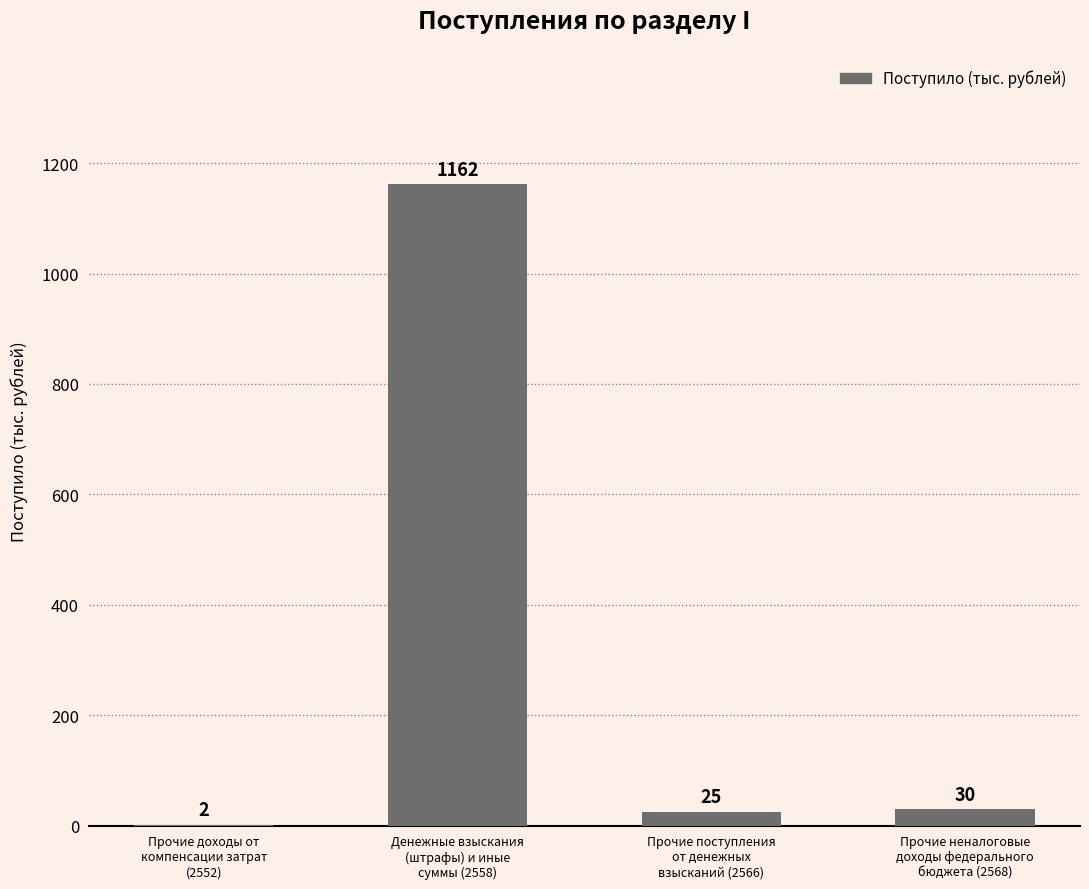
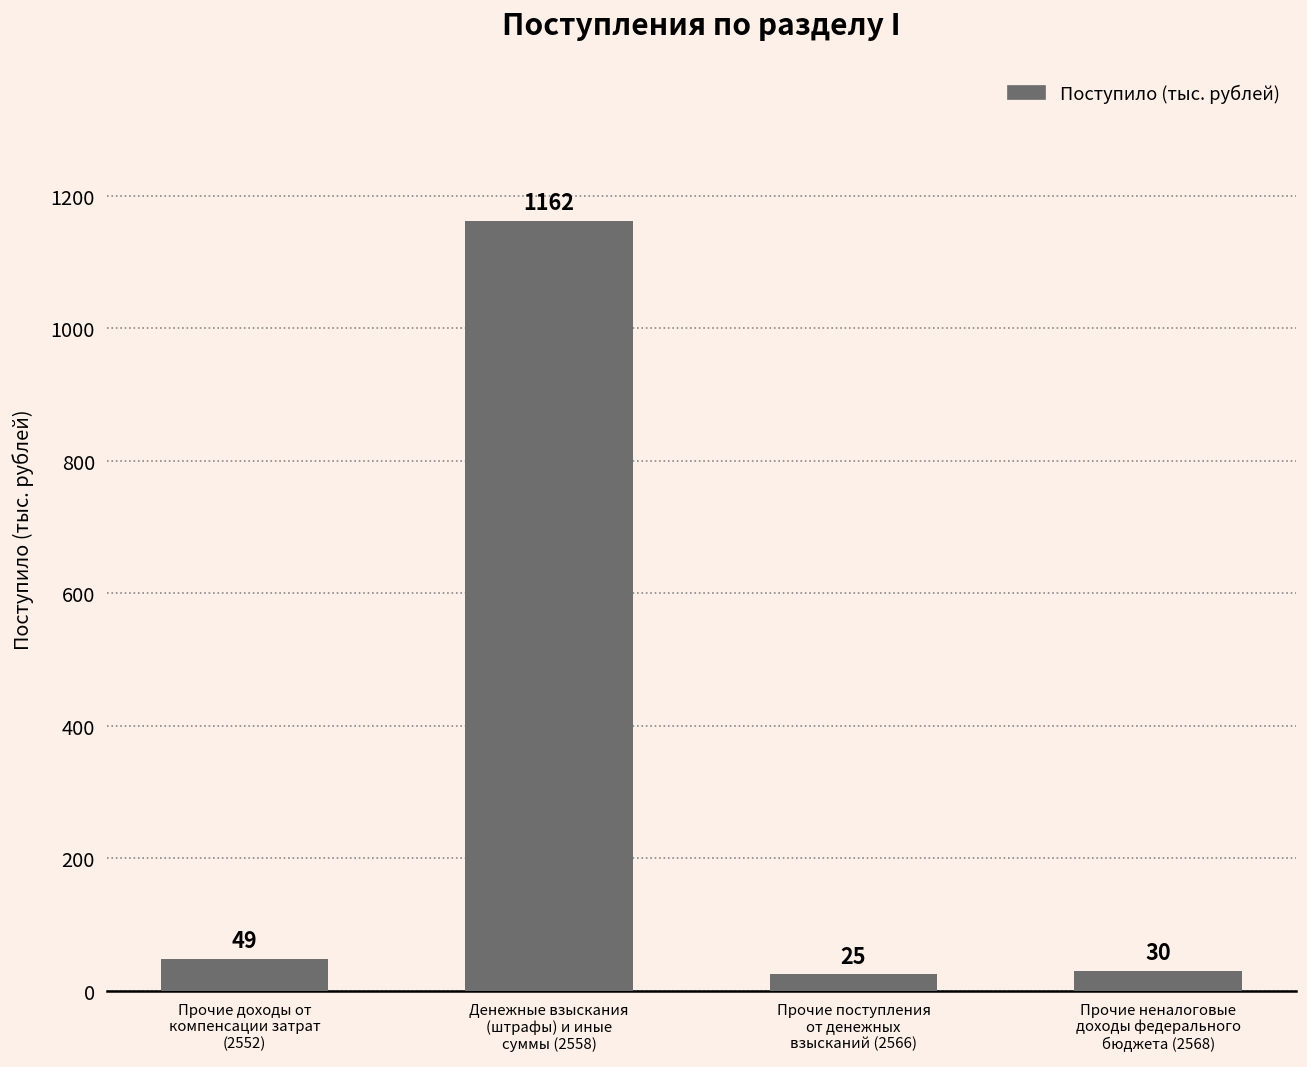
Прочие доходы от компенсации затрат (2552): 2 -> 49
